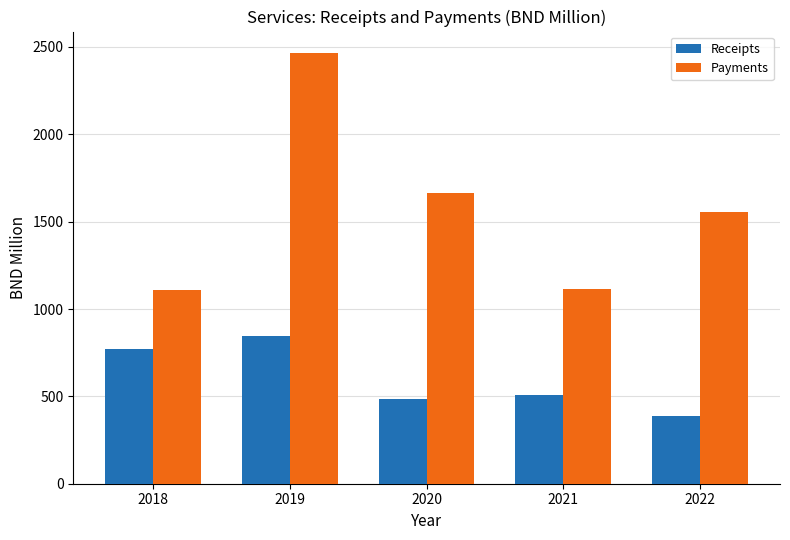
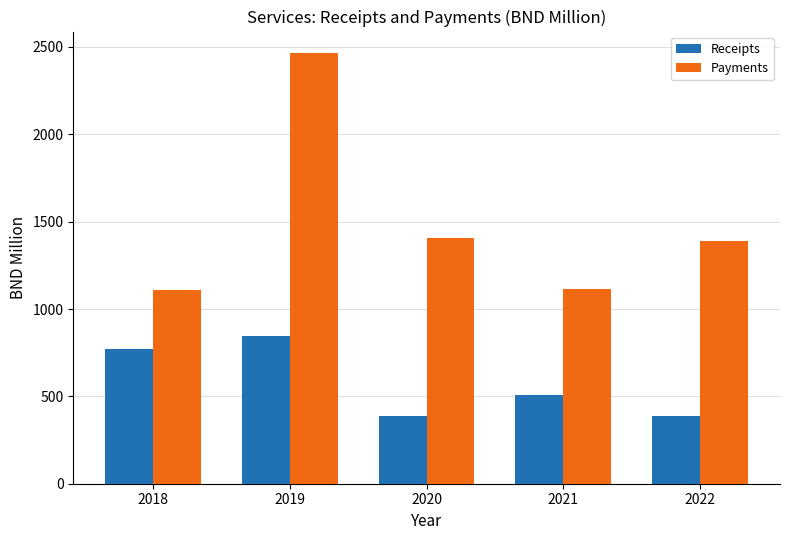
Receipts, 2020: 490 -> 390
Payments, 2020: 1660 -> 1410
Payments, 2022: 1560 -> 1390
